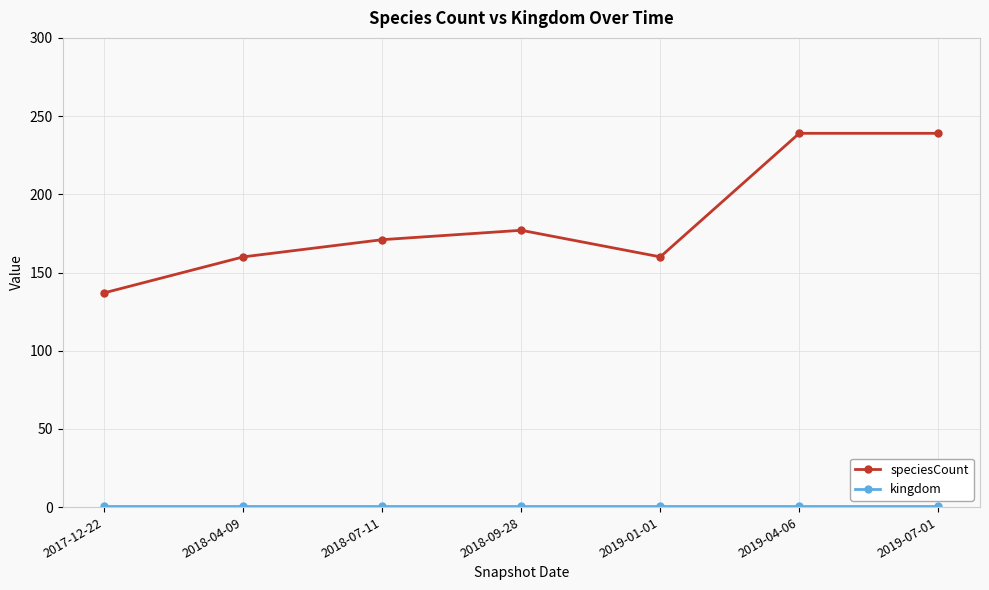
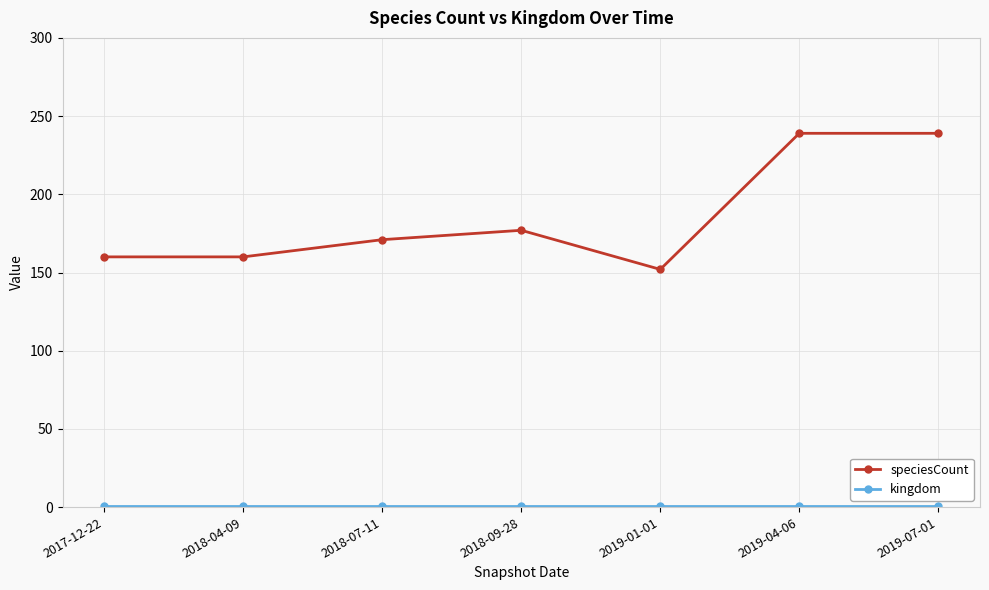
speciesCount, 2017-12-22: 137 -> 160
speciesCount, 2019-01-01: 160 -> 152
